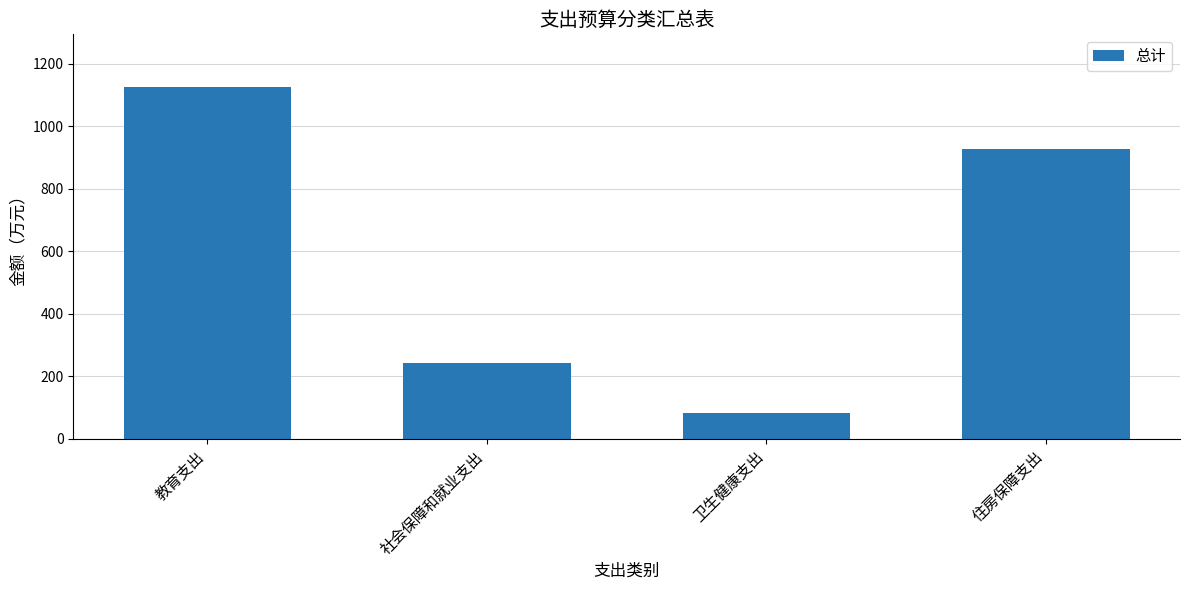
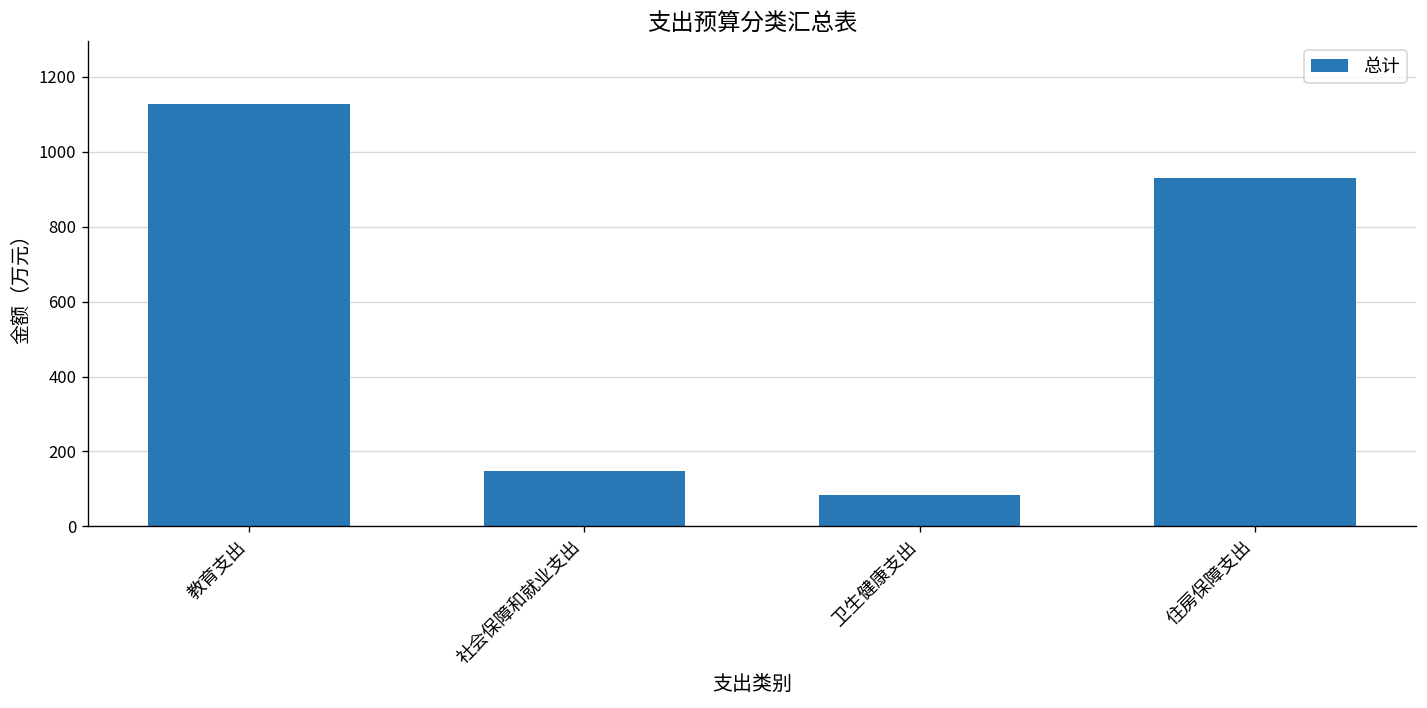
社会保障和就业支出: 240 -> 150
